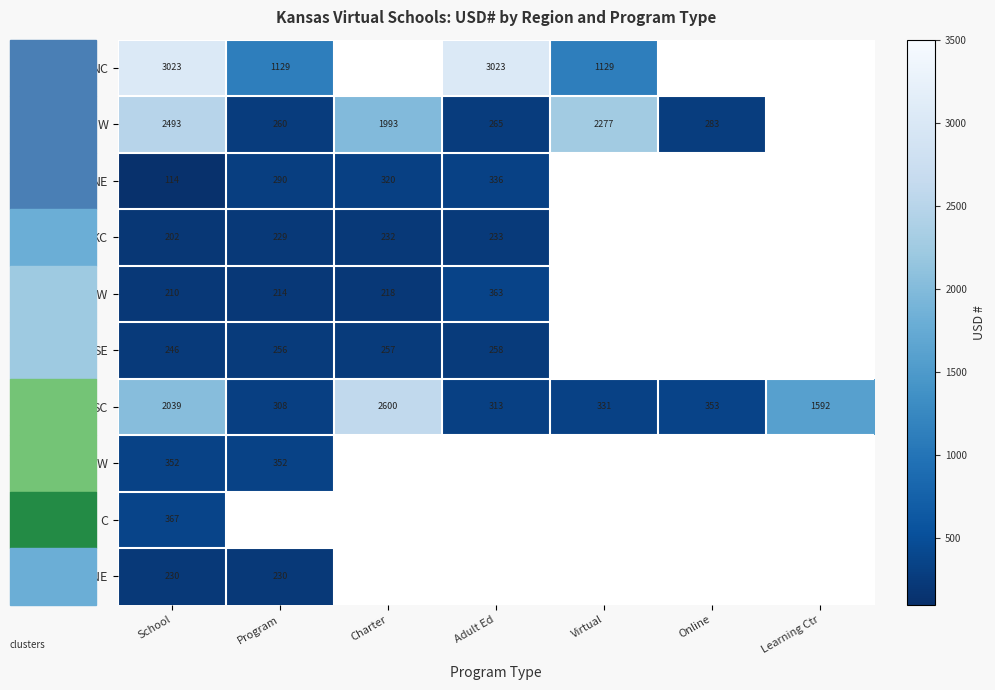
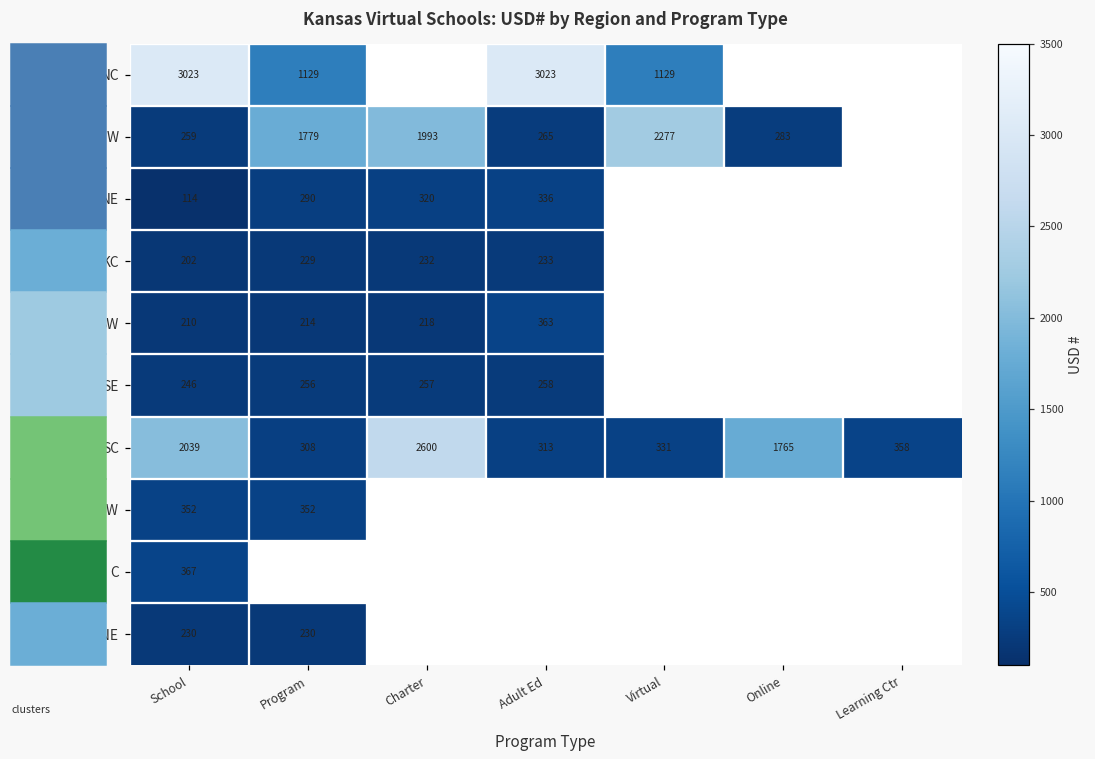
W, School: 2493 -> 259
W, Program: 260 -> 1779
SC, Online: 353 -> 1765
SC, Learning Ctr: 1592 -> 358
